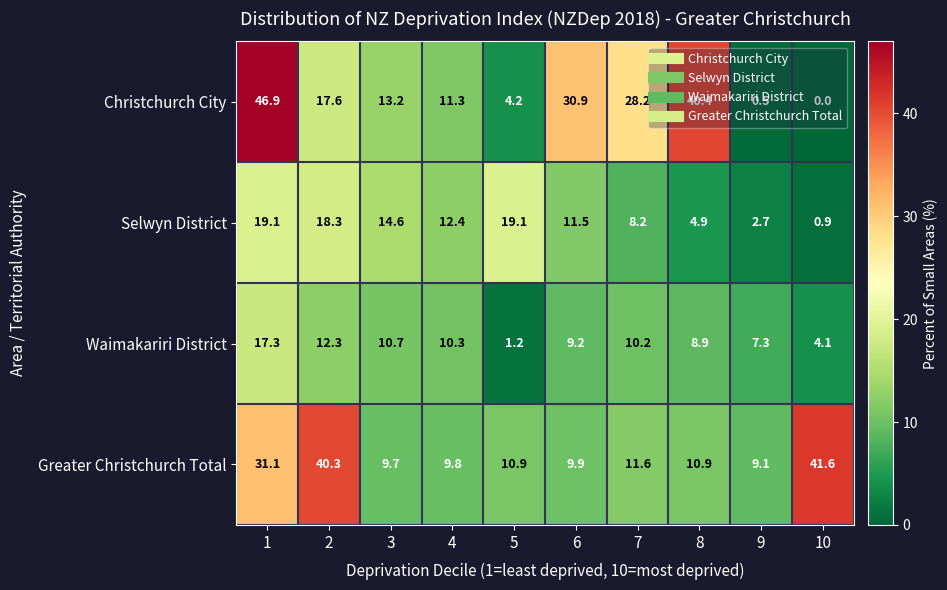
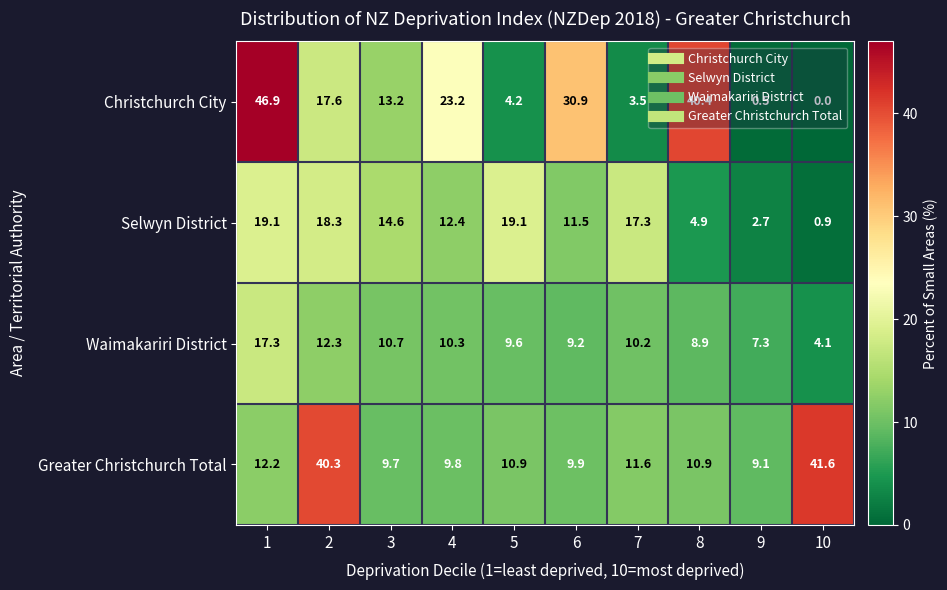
Christchurch City, 4: 11.3 -> 23.2
Christchurch City, 7: 28.2 -> 3.5
Selwyn District, 7: 8.2 -> 17.3
Waimakariri District, 5: 1.2 -> 9.6
Greater Christchurch Total, 1: 31.1 -> 12.2
